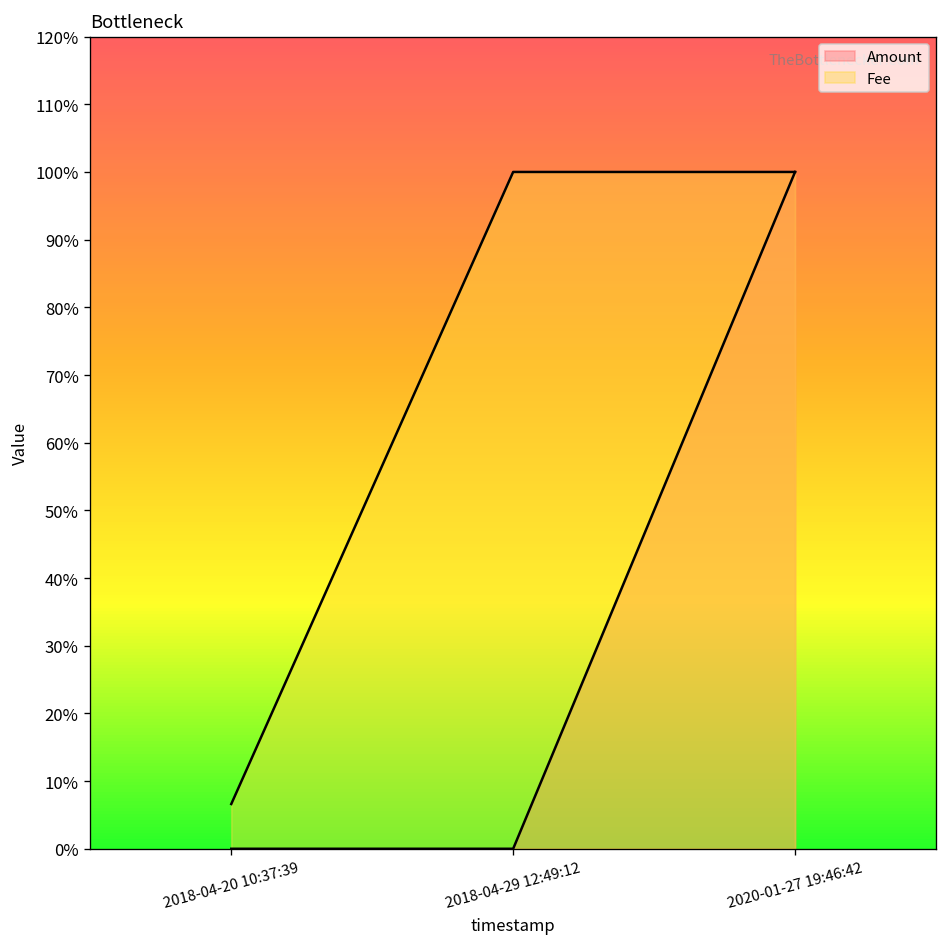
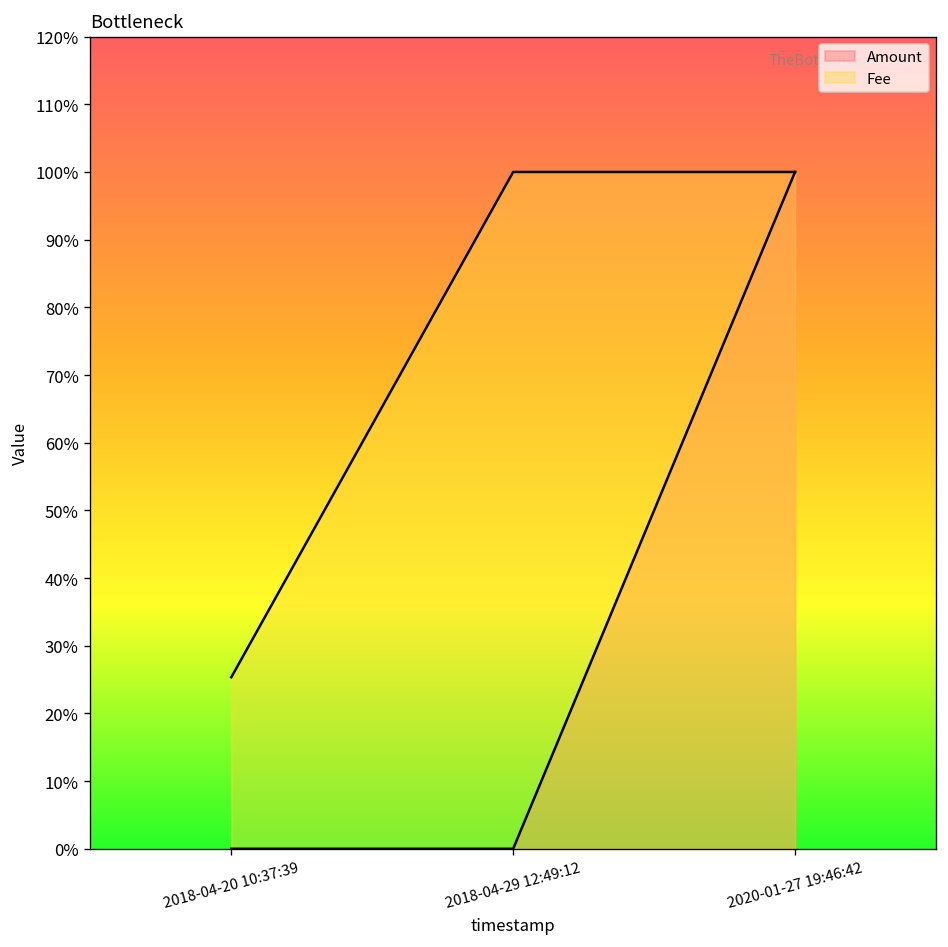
Fee, 2018-04-20 10:37:39: 7% -> 25%
